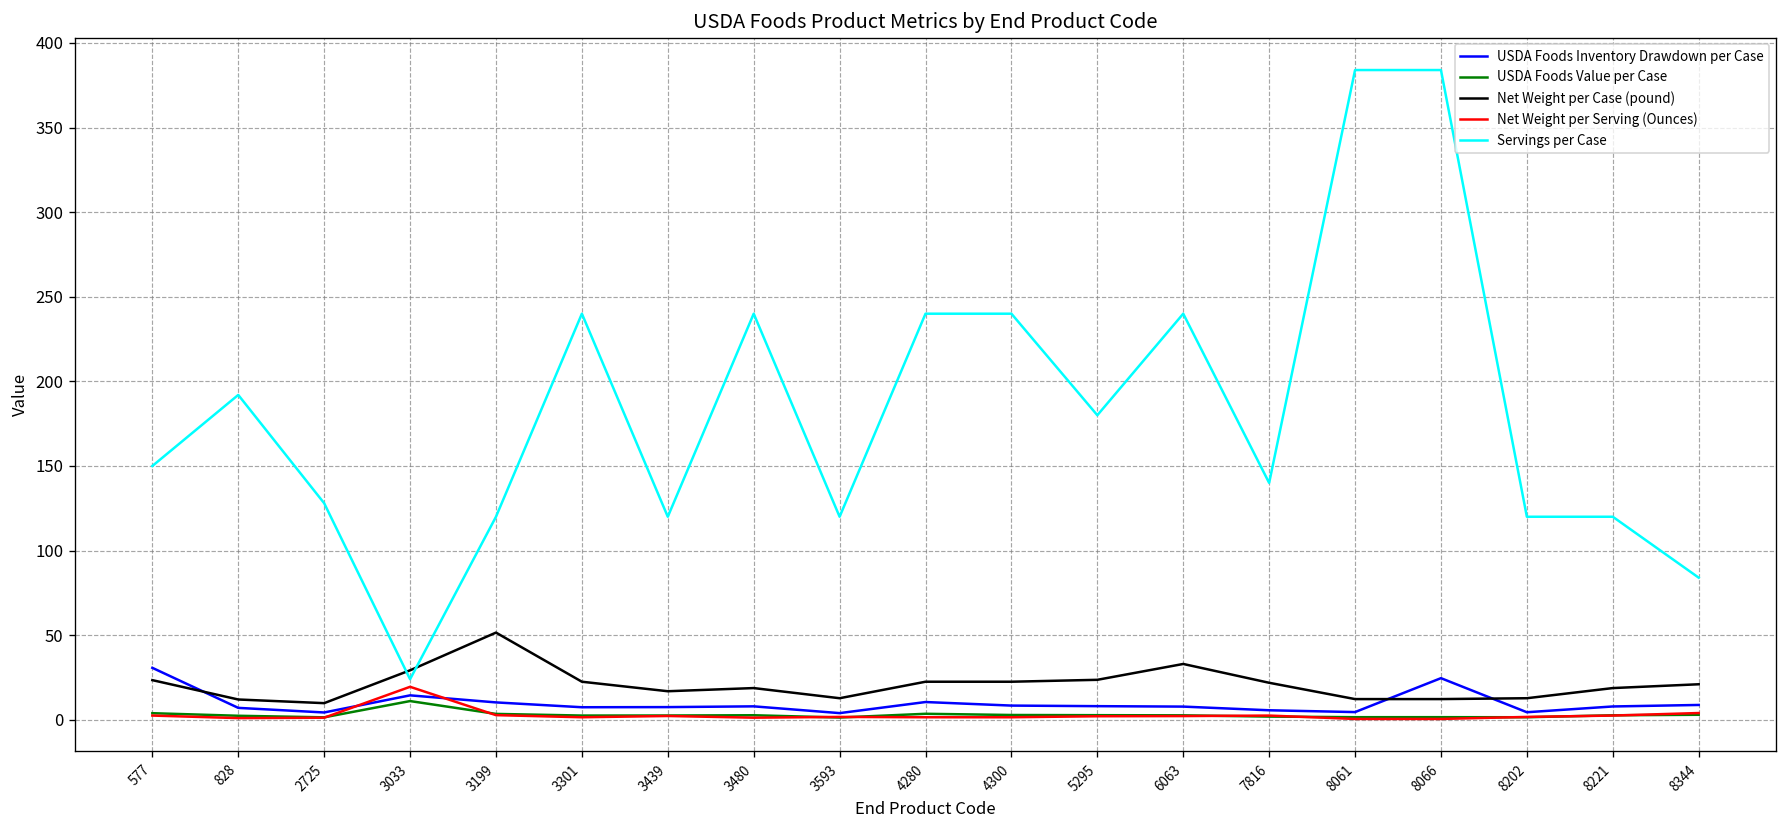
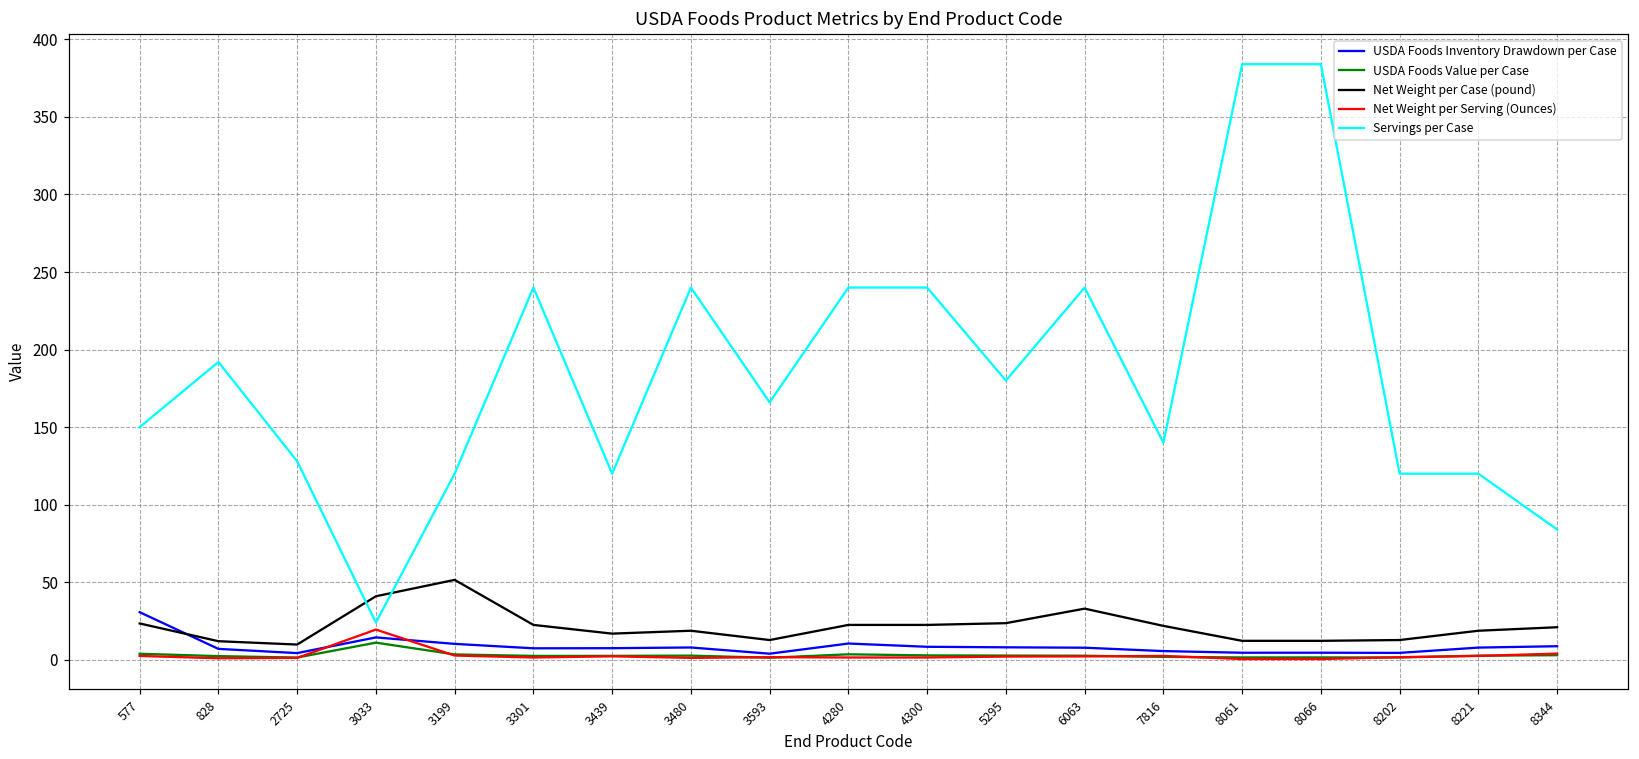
Net Weight per Case (pound), 3033: 29 -> 41
Servings per Case, 3593: 120 -> 166
USDA Foods Inventory Drawdown per Case, 8066: 25 -> 5
